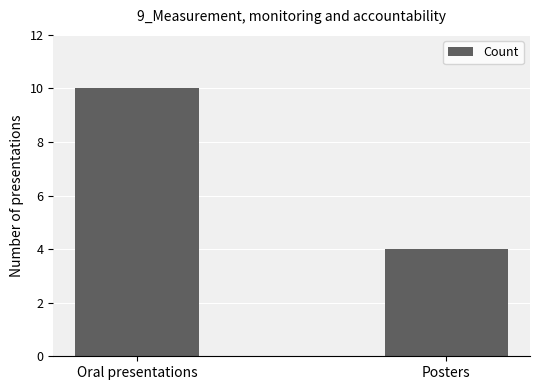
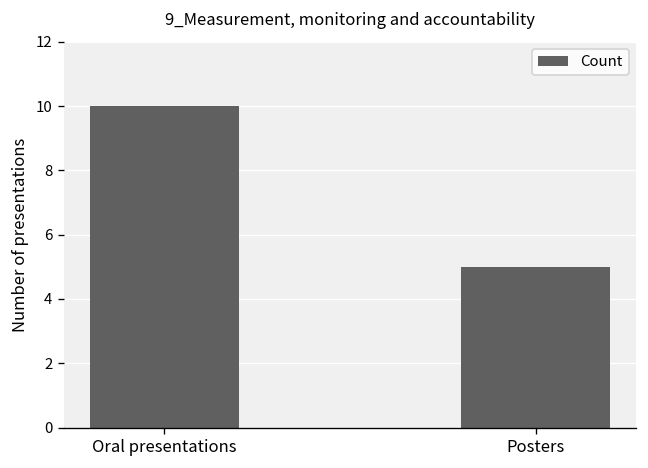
Posters: 4 -> 5
